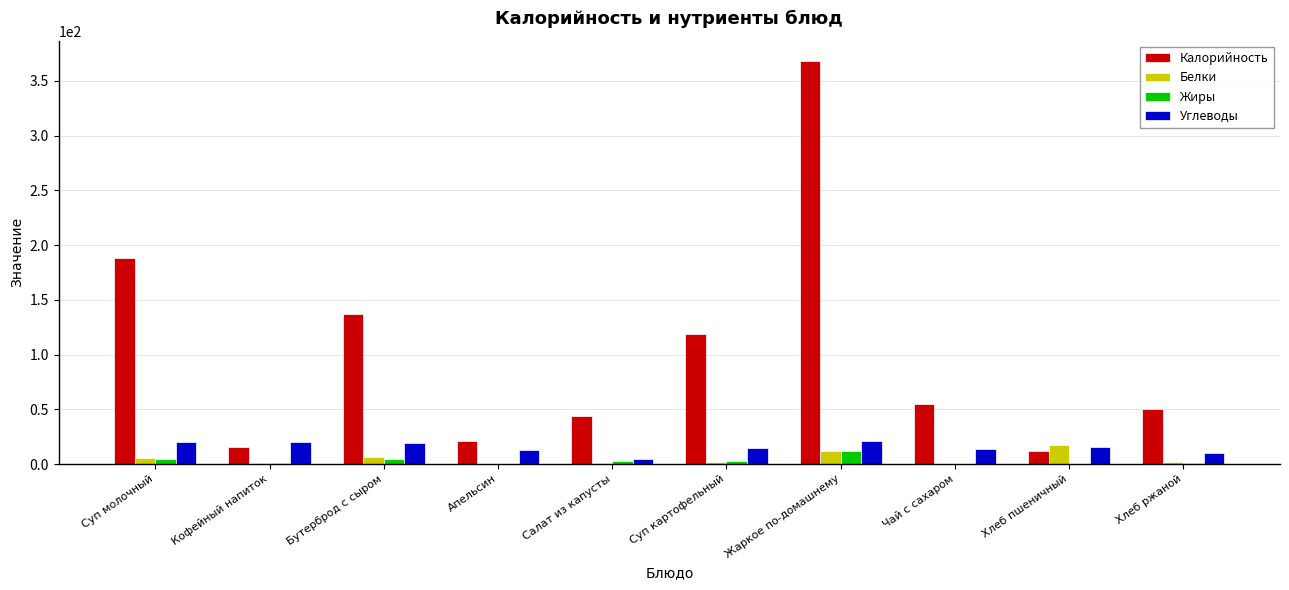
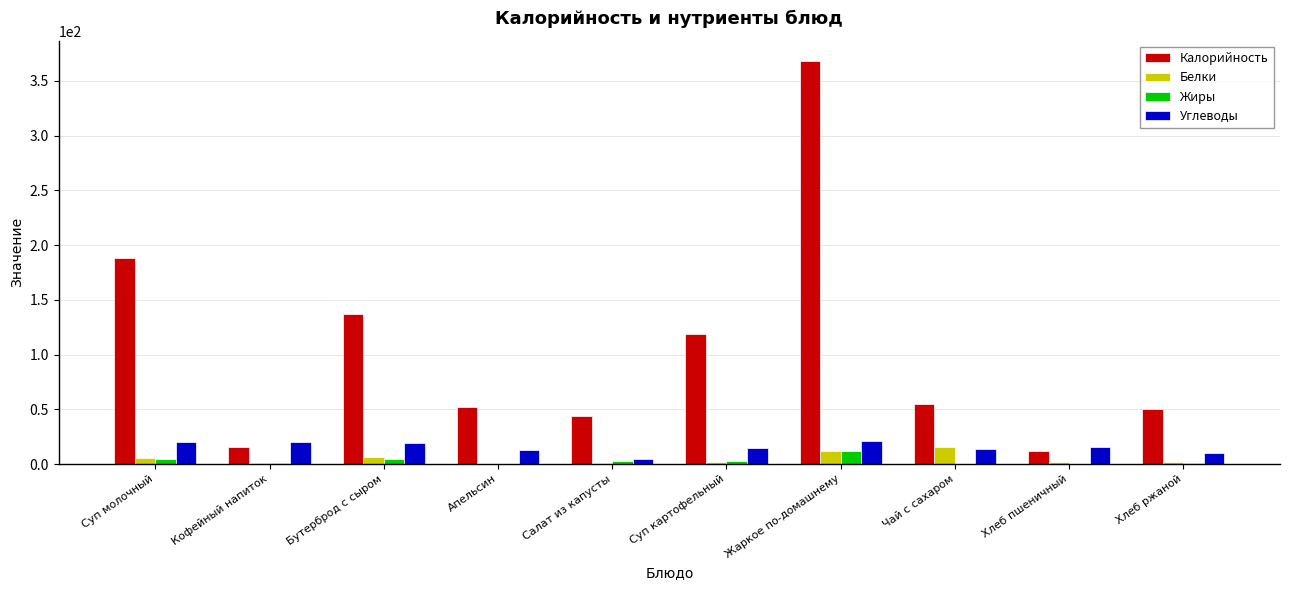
Калорийность, Апельсин: 21 -> 52
Белки, Чай с сахаром: 0 -> 16
Белки, Хлеб пшеничный: 17 -> 2
